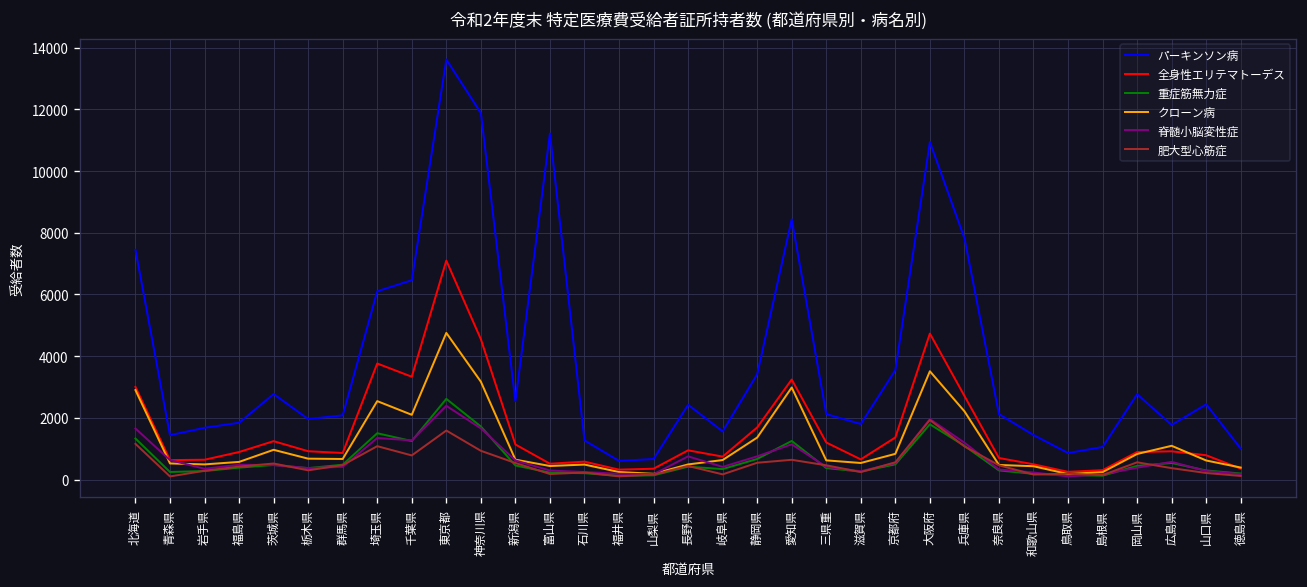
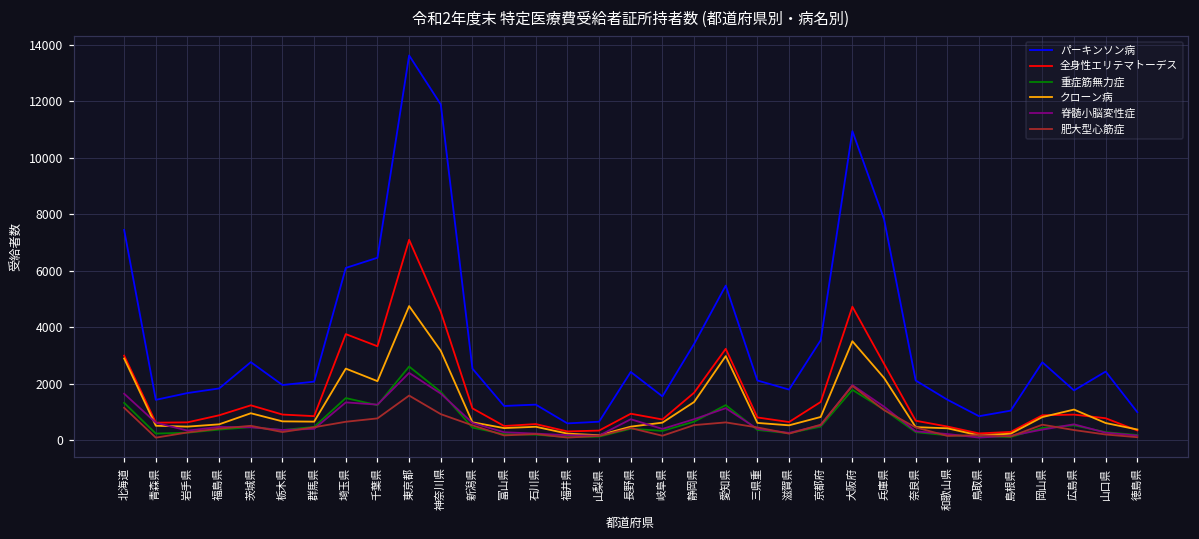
肥大型心筋症, 埼玉県: 1100 -> 700
パーキンソン病, 富山県: 11200 -> 1200
パーキンソン病, 愛知県: 8400 -> 5500
全身性エリテマトーデス, 三県重: 1200 -> 800
